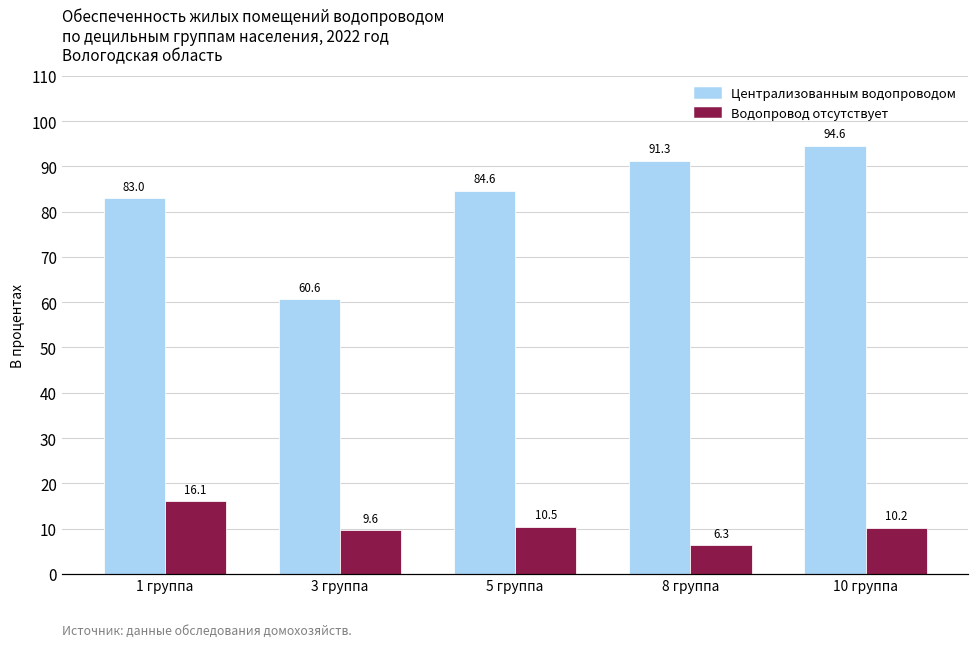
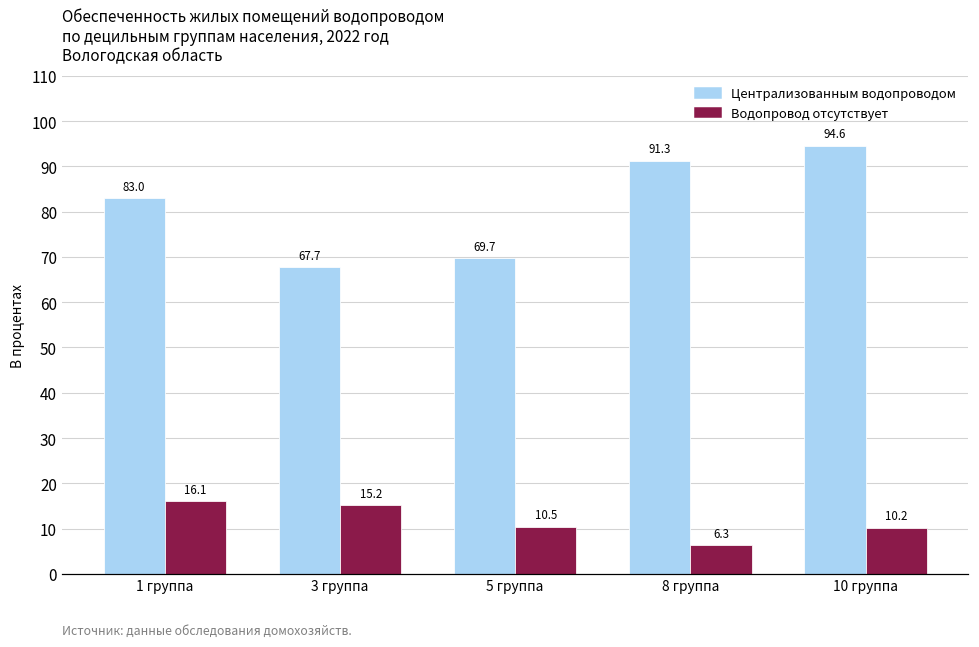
Централизованным водопроводом, 3 группа: 60.6 -> 67.7
Водопровод отсутствует, 3 группа: 9.6 -> 15.2
Централизованным водопроводом, 5 группа: 84.6 -> 69.7
